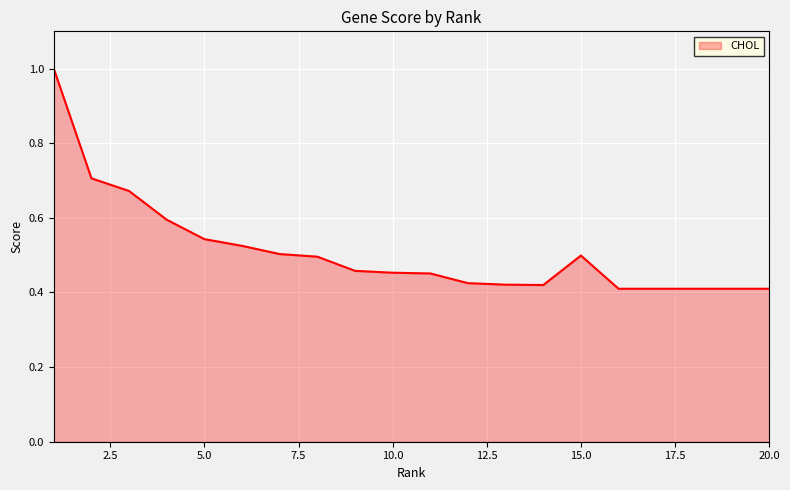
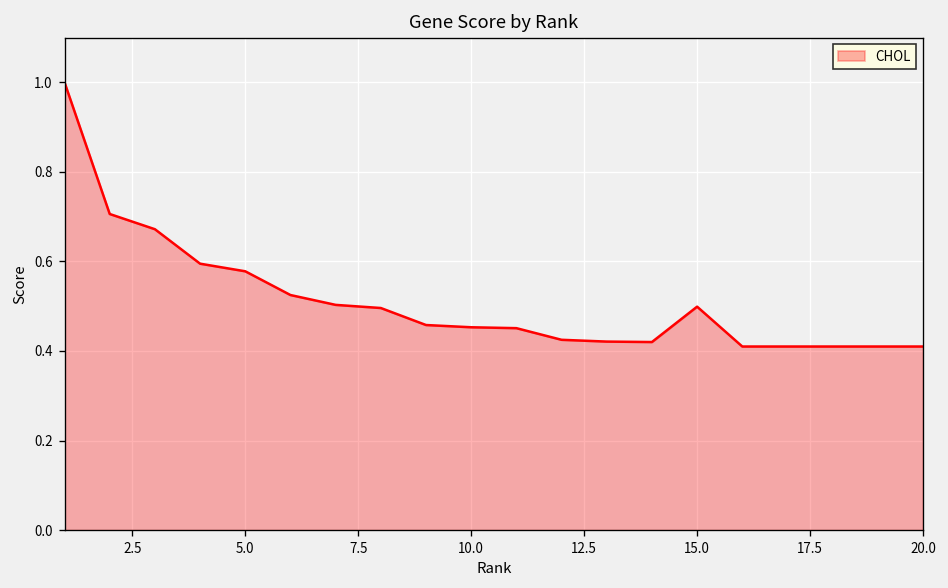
5.0: 0.54 -> 0.58
